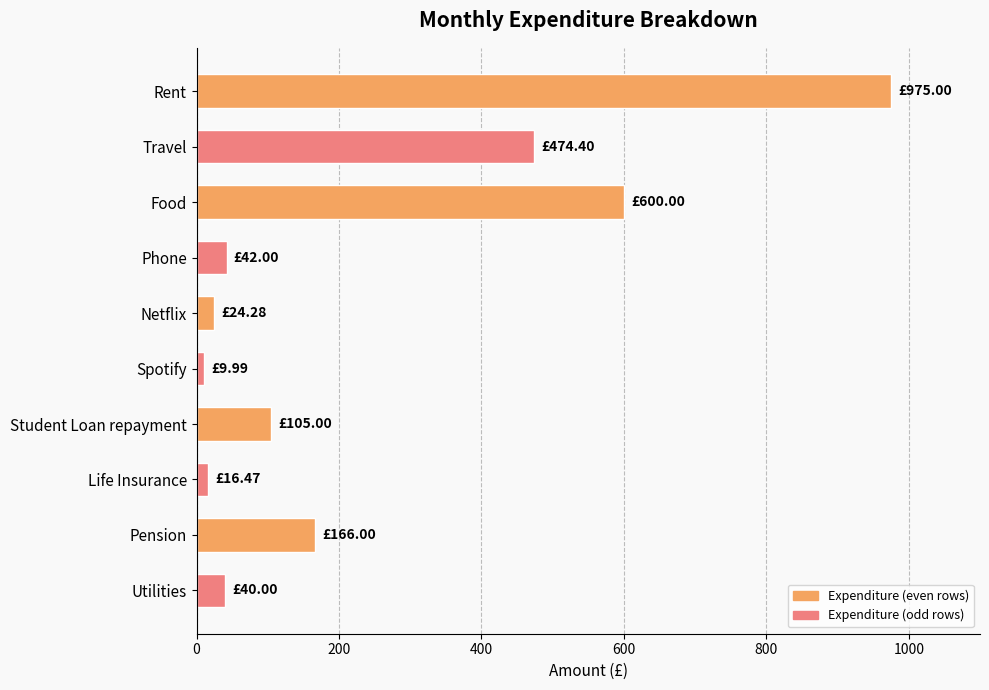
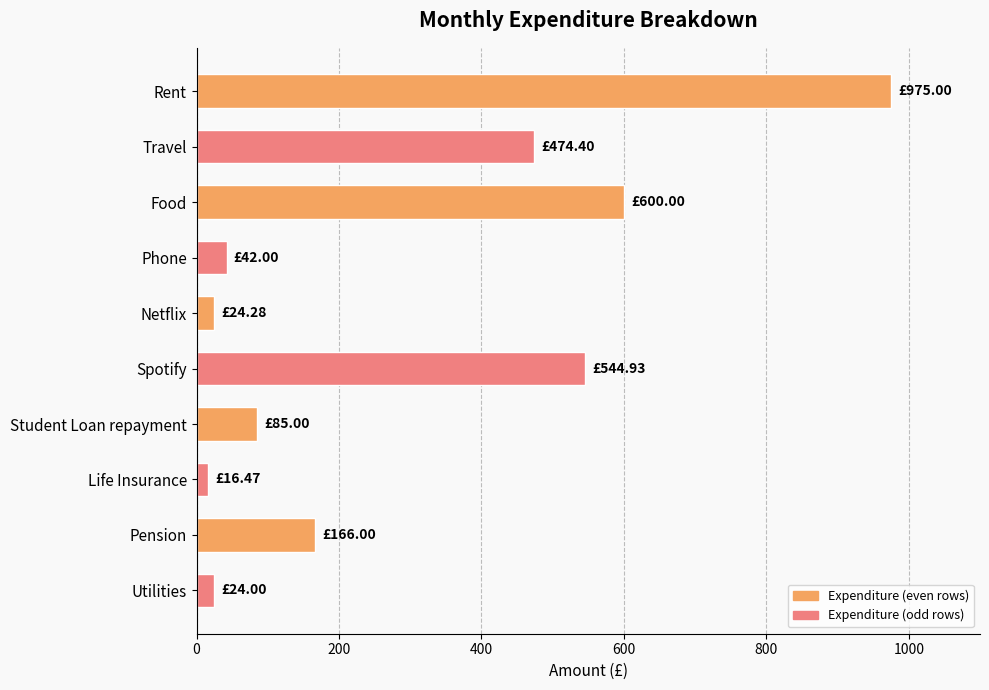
Spotify: £9.99 -> £544.93
Student Loan repayment: £105.00 -> £85.00
Utilities: £40.00 -> £24.00
